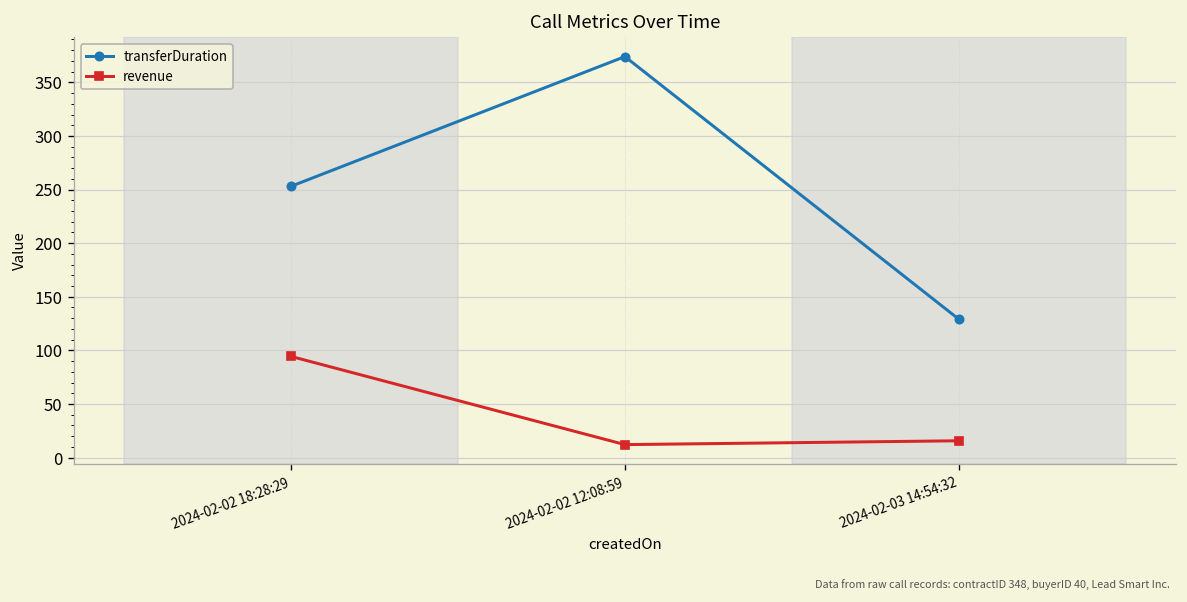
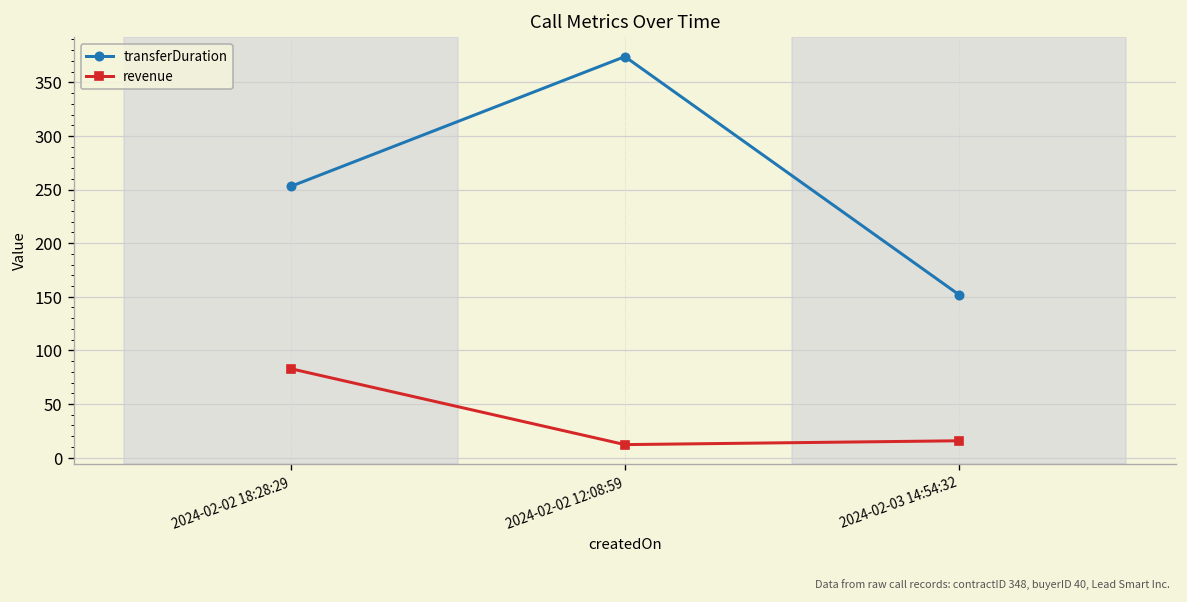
revenue, 2024-02-02 18:28:29: 90 -> 80
transferDuration, 2024-02-03 14:54:32: 130 -> 150
